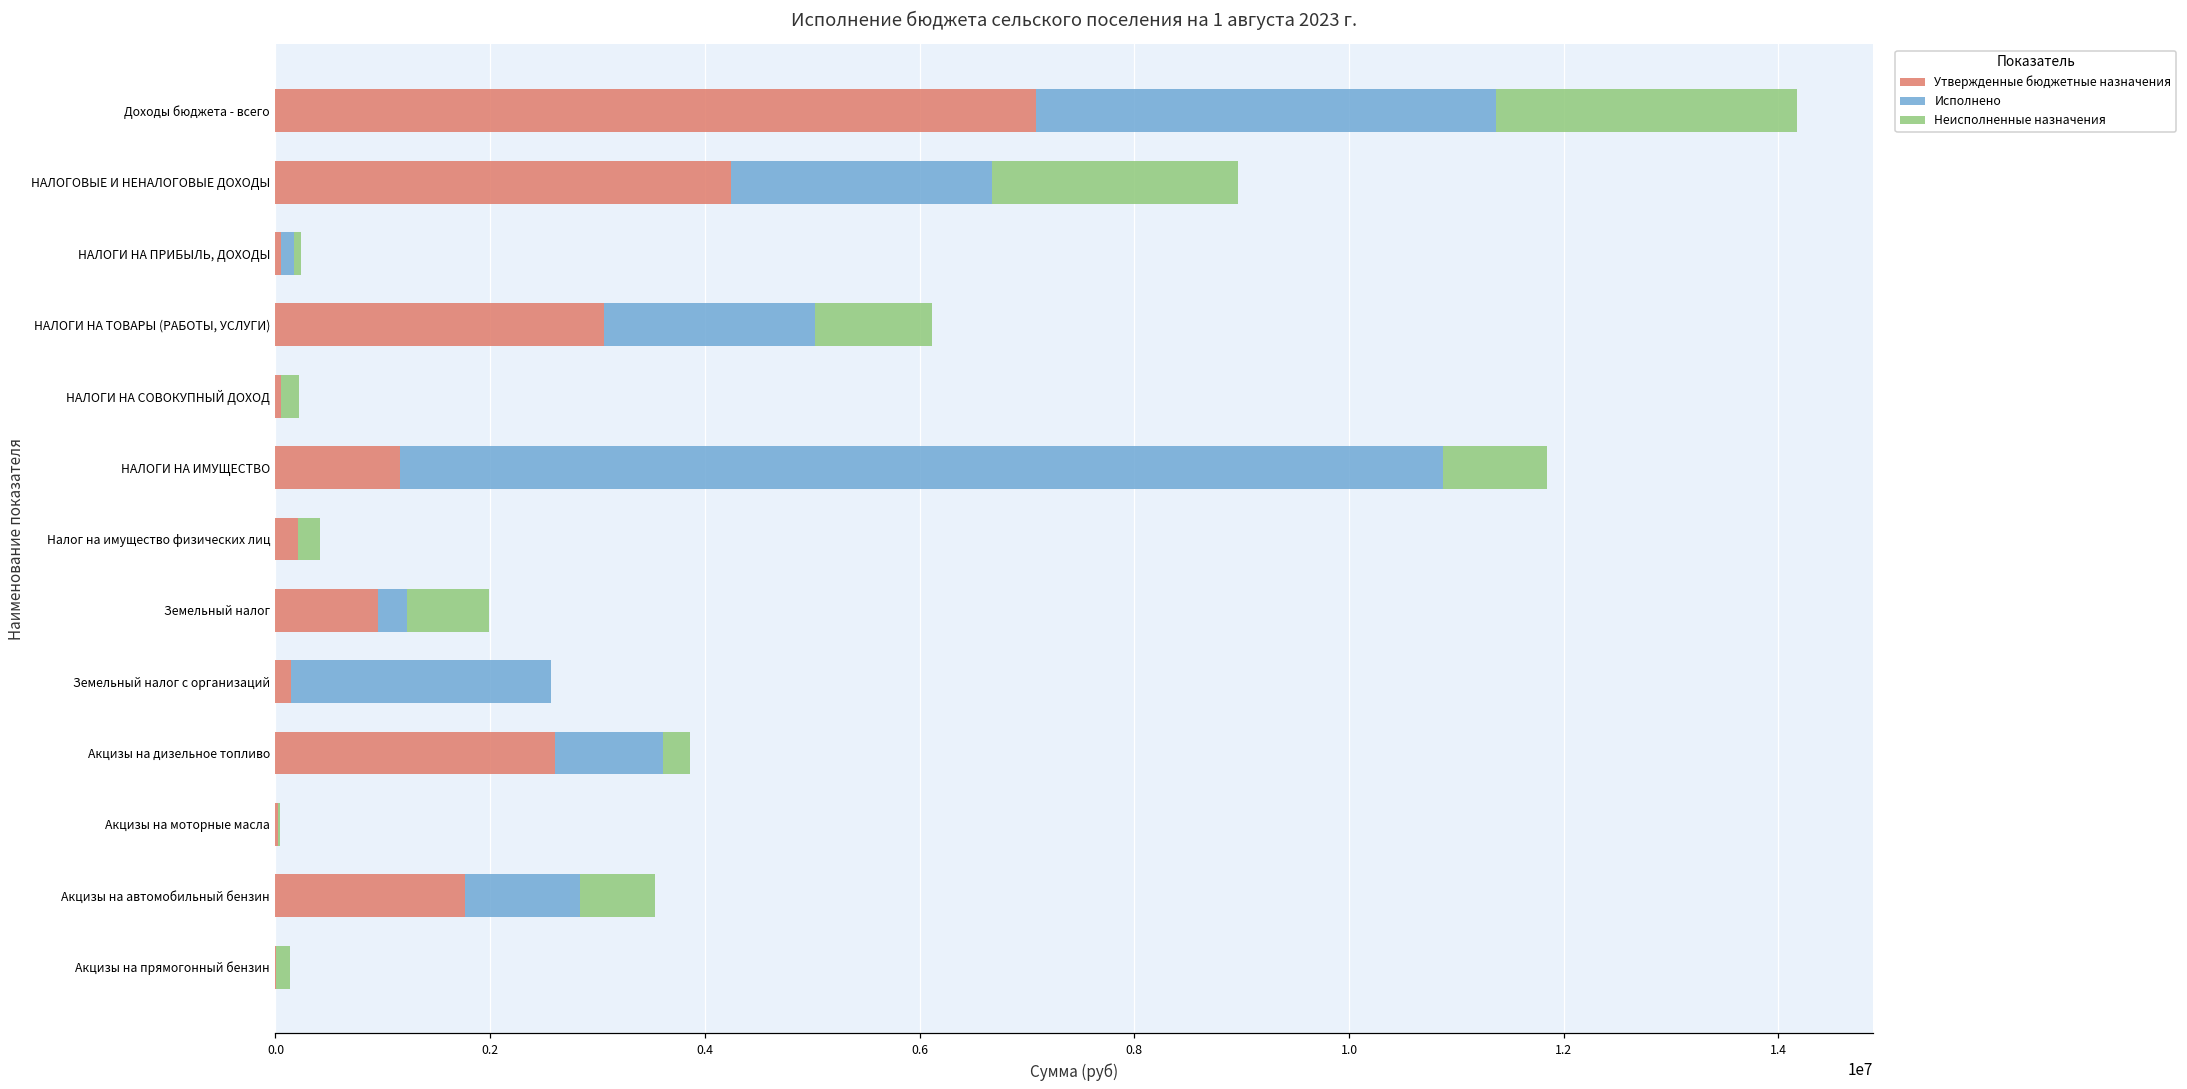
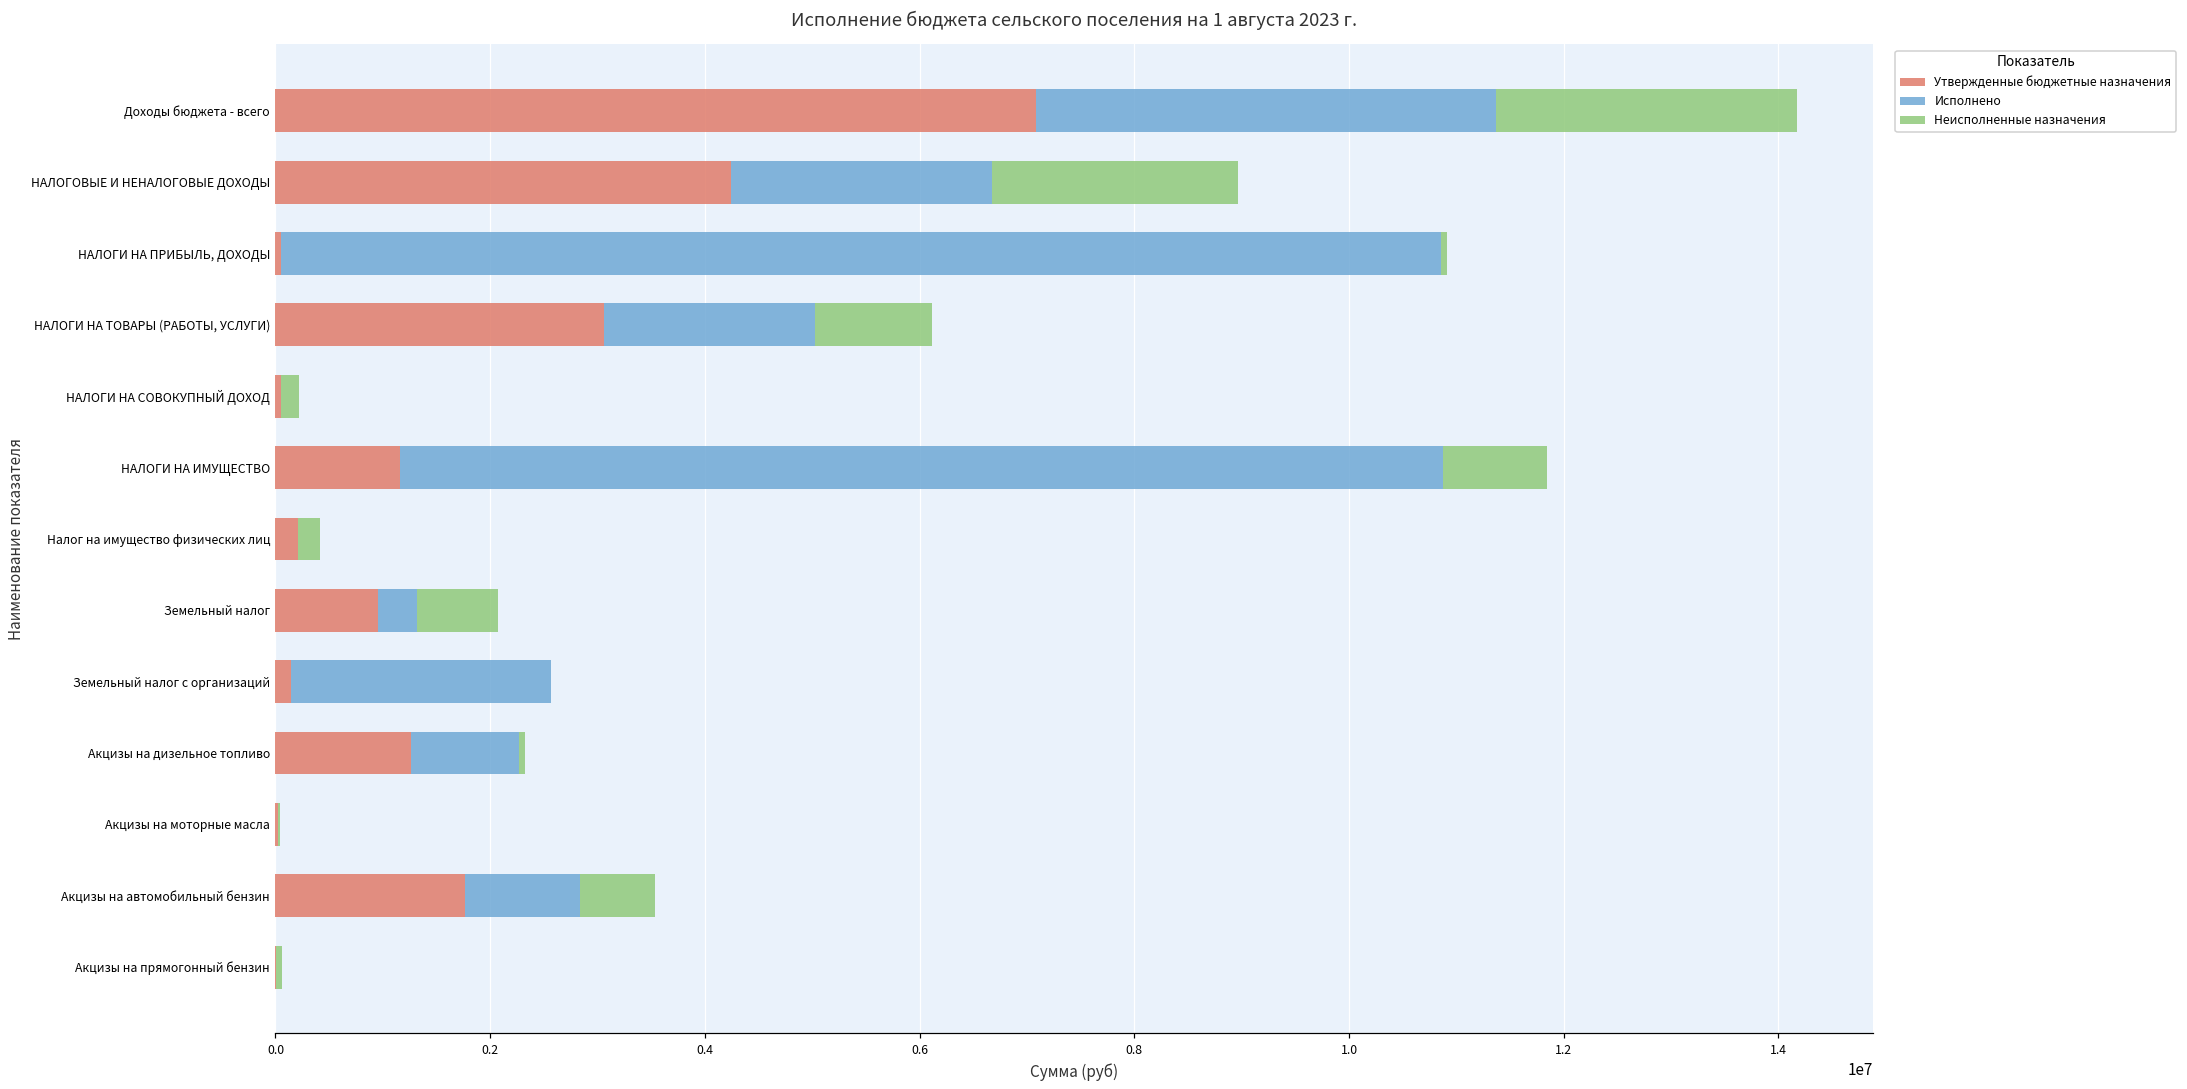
Исполнено, НАЛОГИ НА ПРИБЫЛЬ, ДОХОДЫ: 100000 -> 10800000
Исполнено, Земельный налог: 300000 -> 400000
Утвержденные бюджетные назначения, Акцизы на дизельное топливо: 2600000 -> 1300000
Неисполненные назначения, Акцизы на дизельное топливо: 300000 -> 100000
Неисполненные назначения, Акцизы на прямогонный бензин: 100000 -> 0
